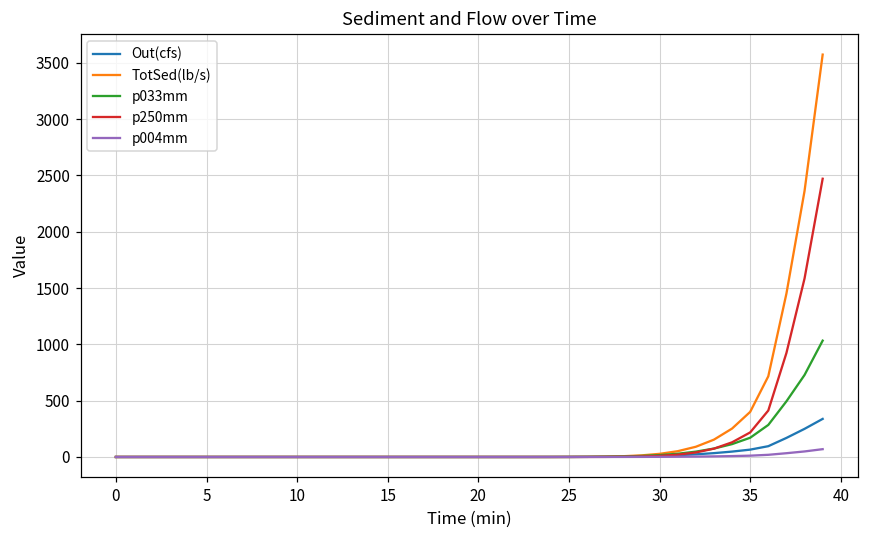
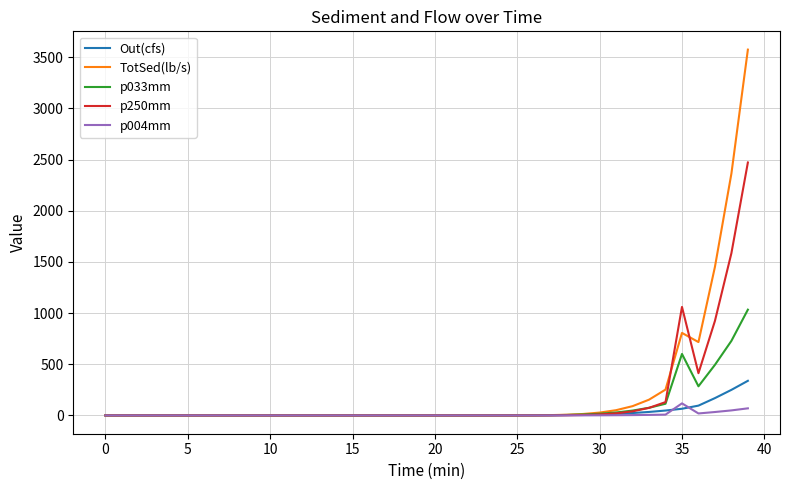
TotSed(lb/s), 35: 400 -> 810
p033mm, 35: 170 -> 600
p250mm, 35: 220 -> 1060
p004mm, 35: 10 -> 120
